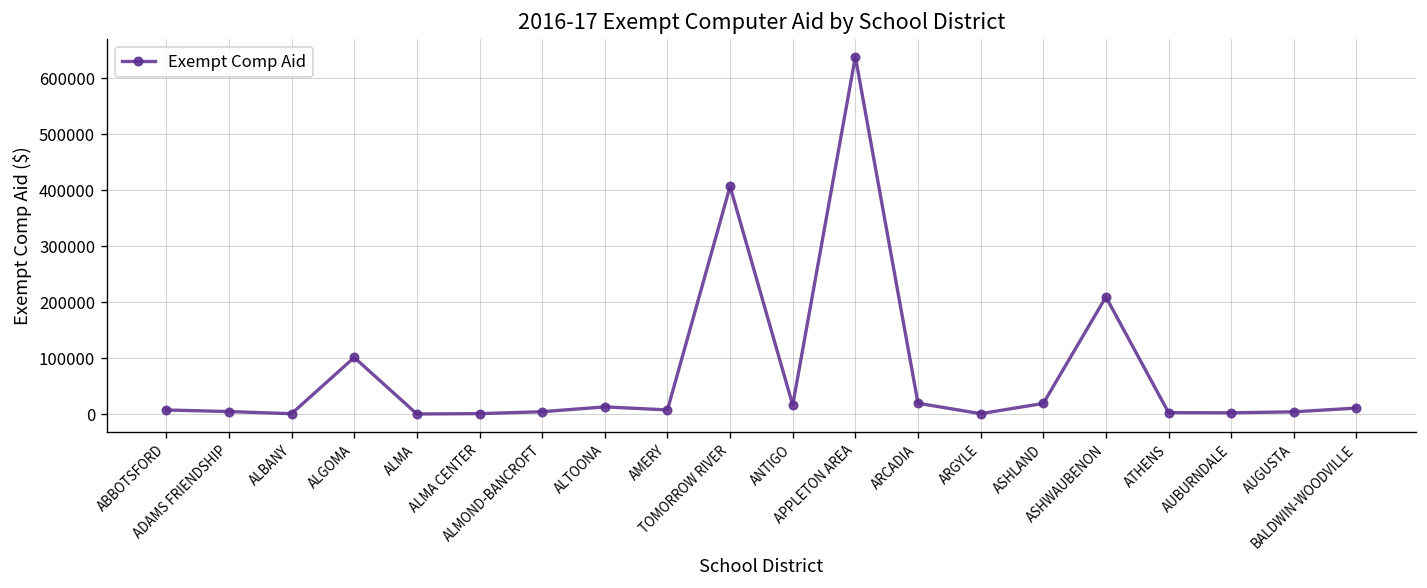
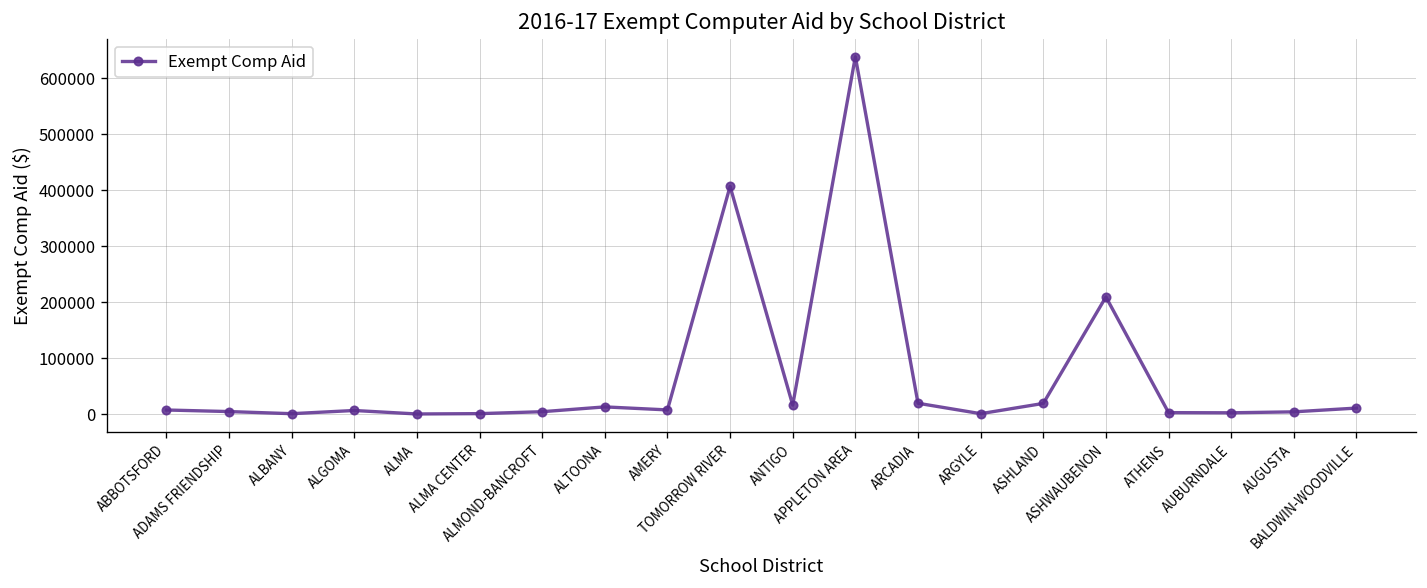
ALGOMA: 100000 -> 10000
